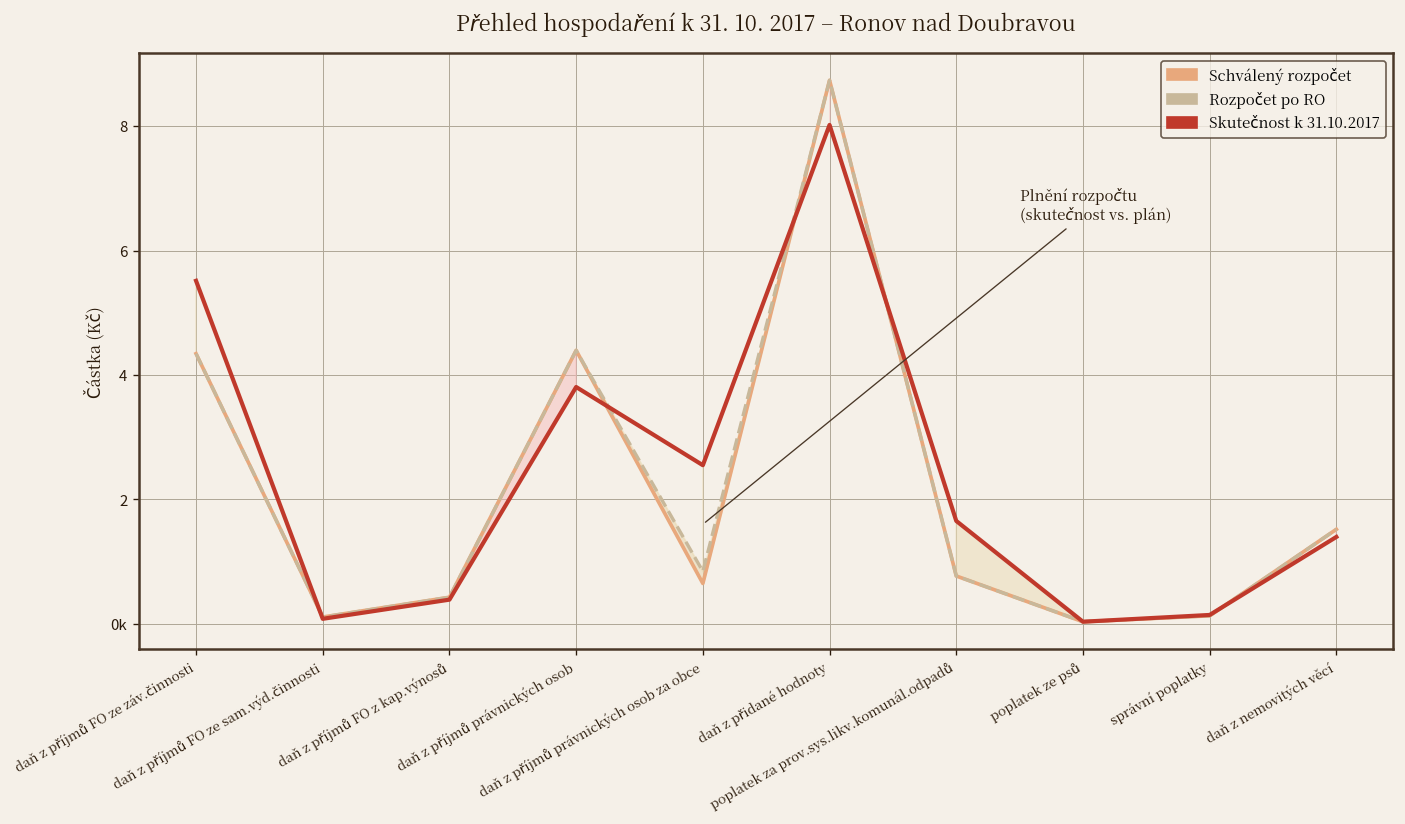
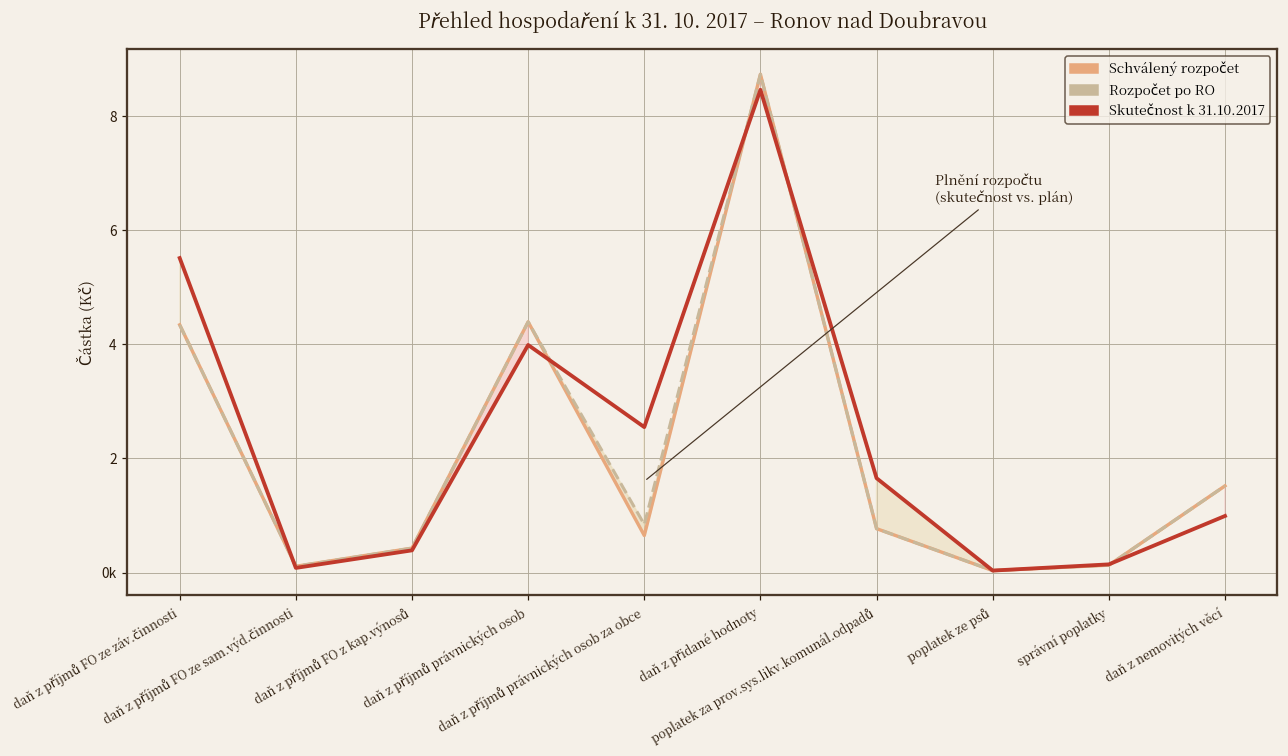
Skutečnost k 31.10.2017, daň z příjmů právnických osob: 3.8 -> 4.0
Skutečnost k 31.10.2017, daň z přidané hodnoty: 8.0 -> 8.5
Skutečnost k 31.10.2017, daň z nemovitých věcí: 1.4 -> 1.0
